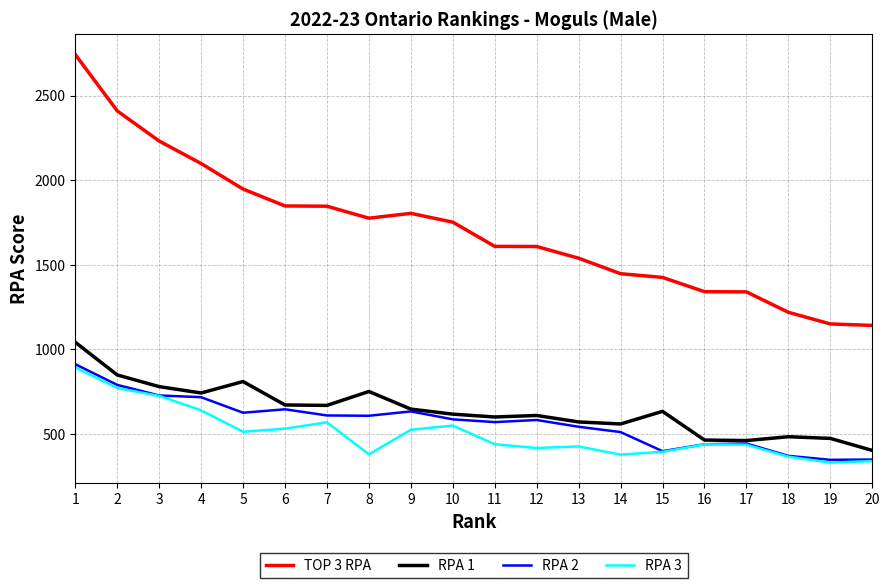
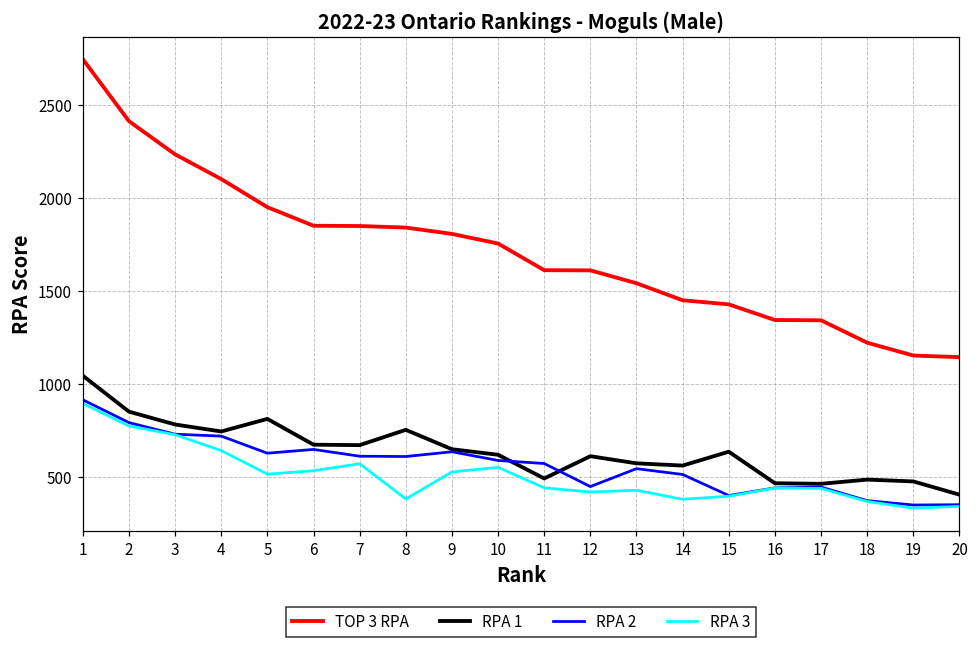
TOP 3 RPA, 8: 1780 -> 1840
RPA 1, 11: 600 -> 490
RPA 2, 12: 580 -> 450
